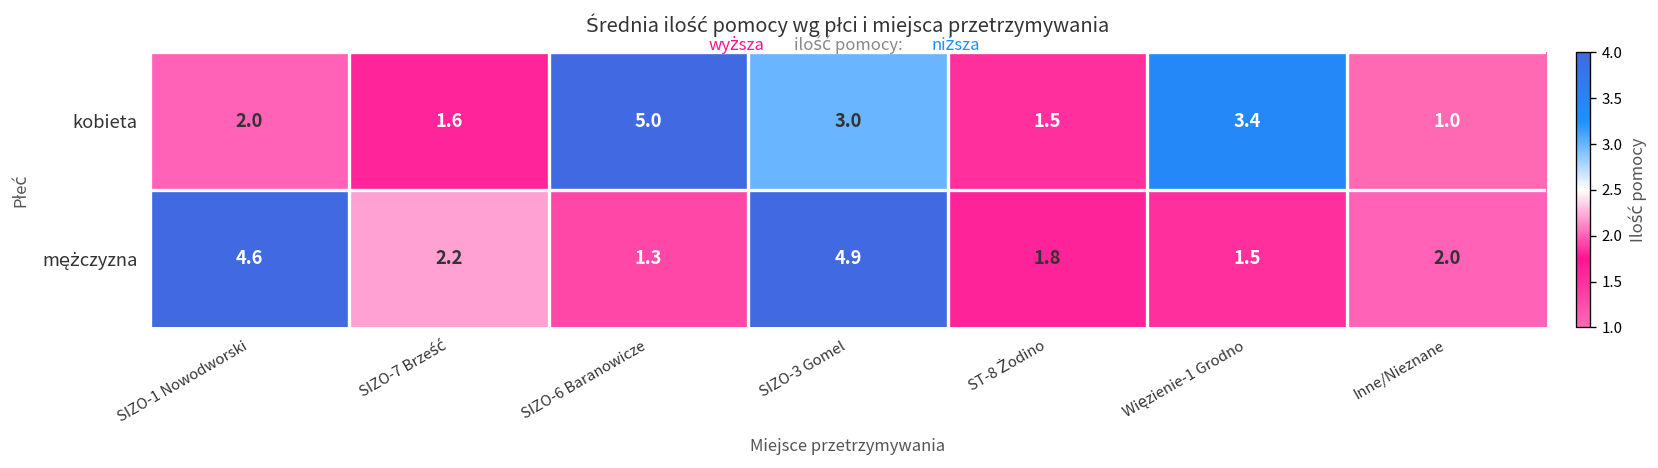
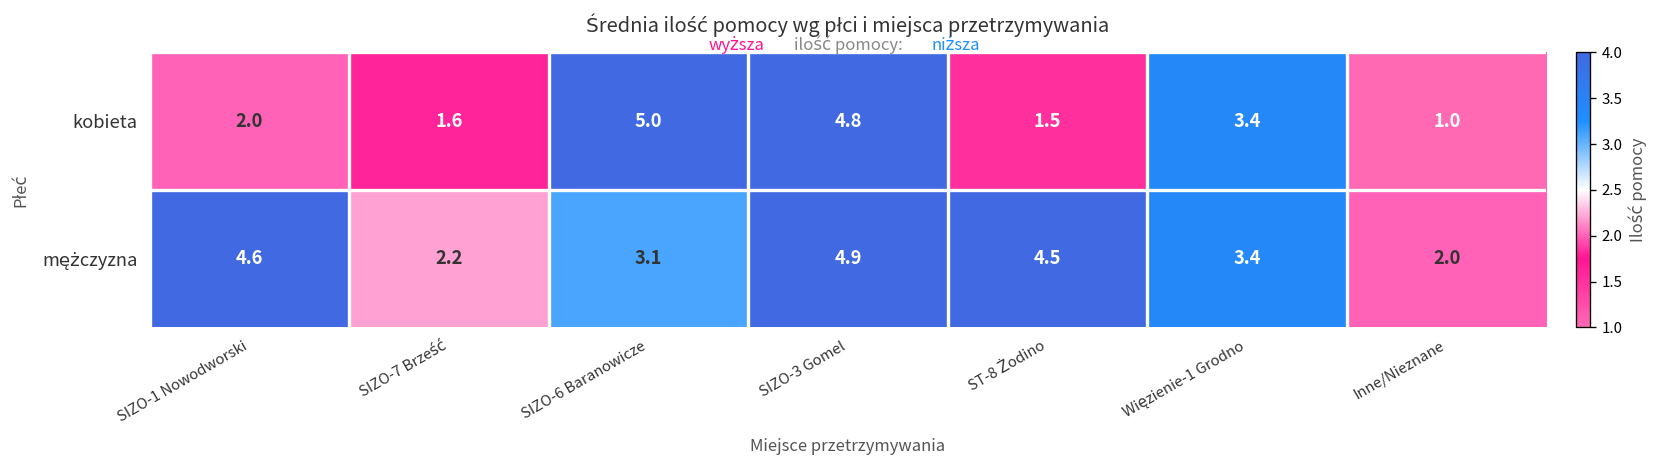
kobieta, SIZO-3 Gomel: 3.0 -> 4.8
mężczyzna, SIZO-6 Baranowicze: 1.3 -> 3.1
mężczyzna, ST-8 Żodino: 1.8 -> 4.5
mężczyzna, Więzienie-1 Grodno: 1.5 -> 3.4
